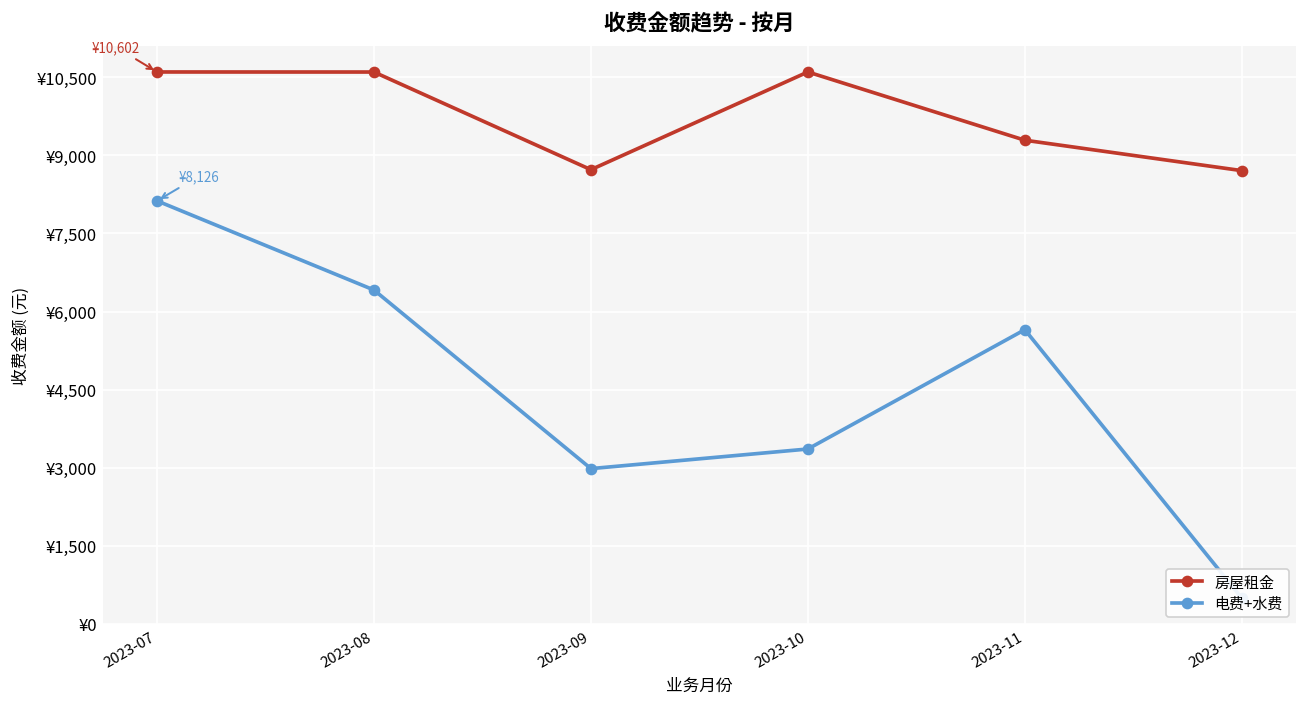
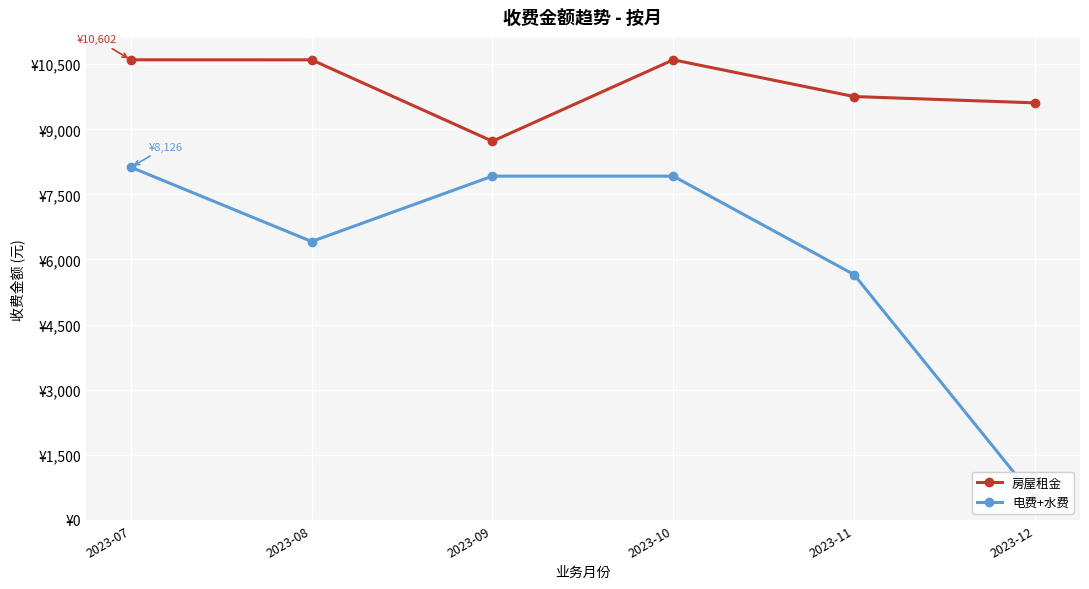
电费+水费, 2023-09: ¥3,000 -> ¥7,900
电费+水费, 2023-10: ¥3,400 -> ¥7,900
房屋租金, 2023-11: ¥9,300 -> ¥9,800
房屋租金, 2023-12: ¥8,700 -> ¥9,600
